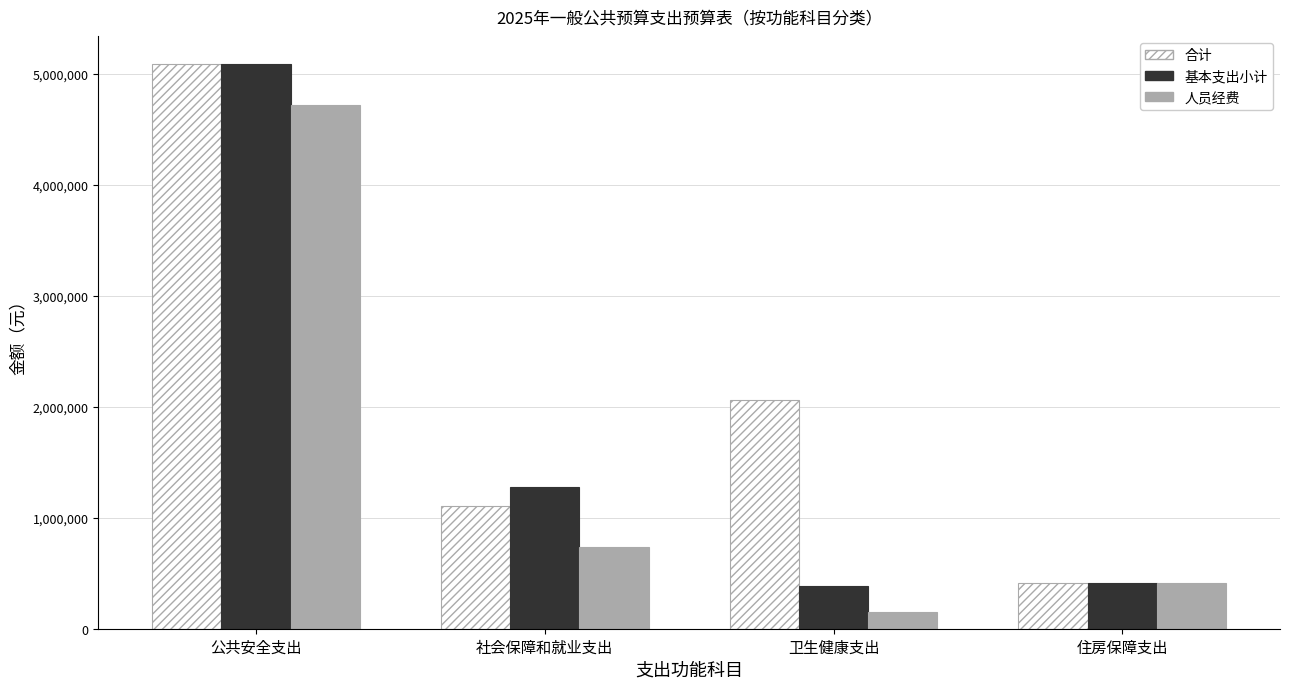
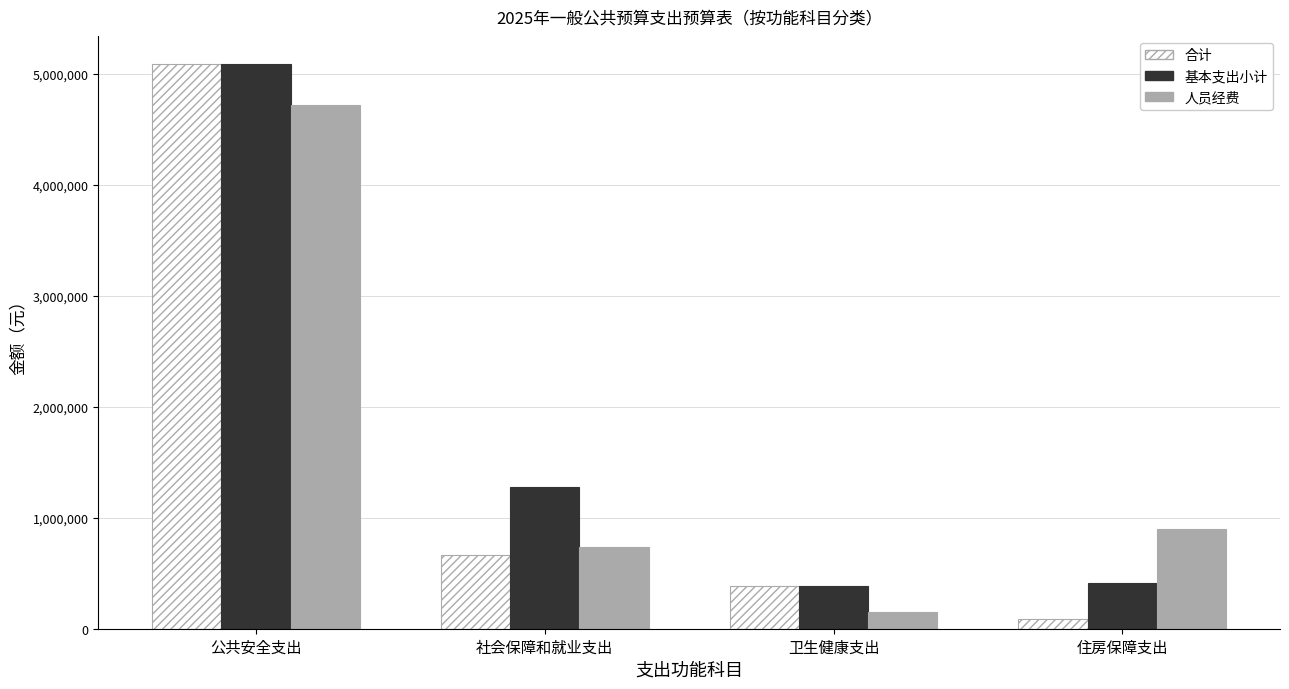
合计, 社会保障和就业支出: 1,110,000 -> 660,000
合计, 卫生健康支出: 2,060,000 -> 390,000
合计, 住房保障支出: 410,000 -> 90,000
人员经费, 住房保障支出: 410,000 -> 900,000
